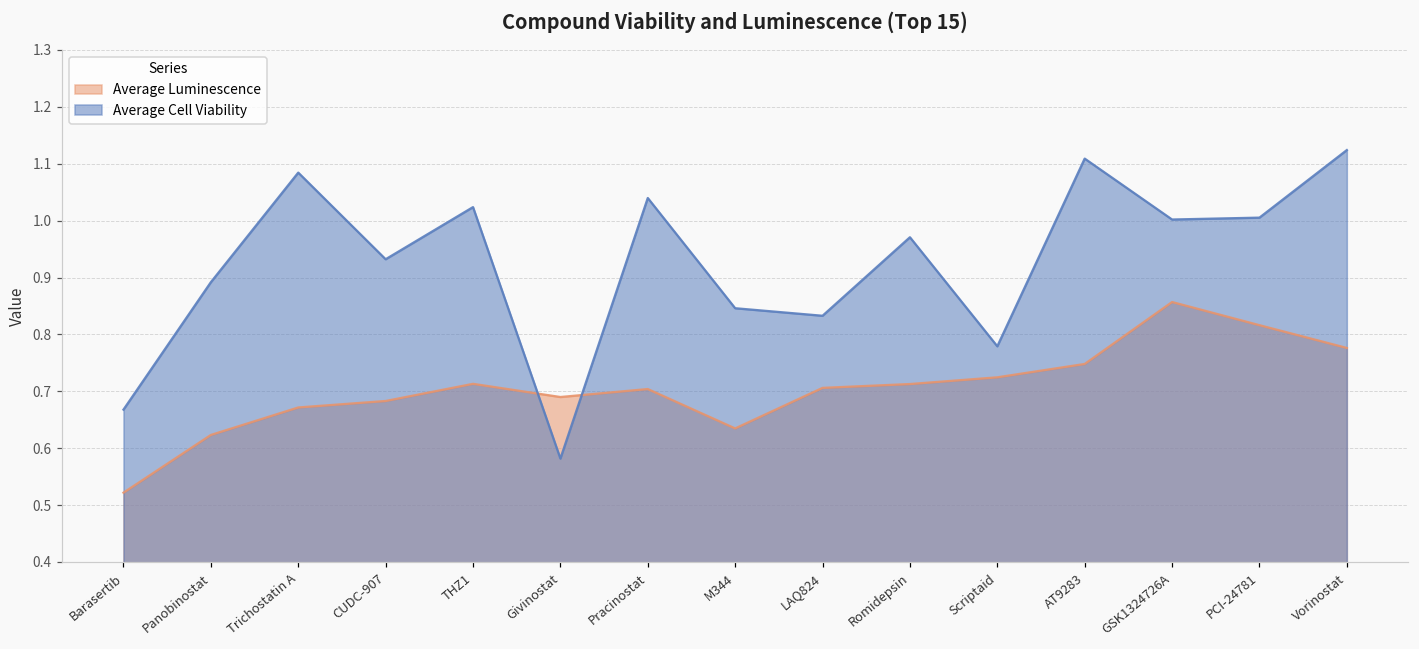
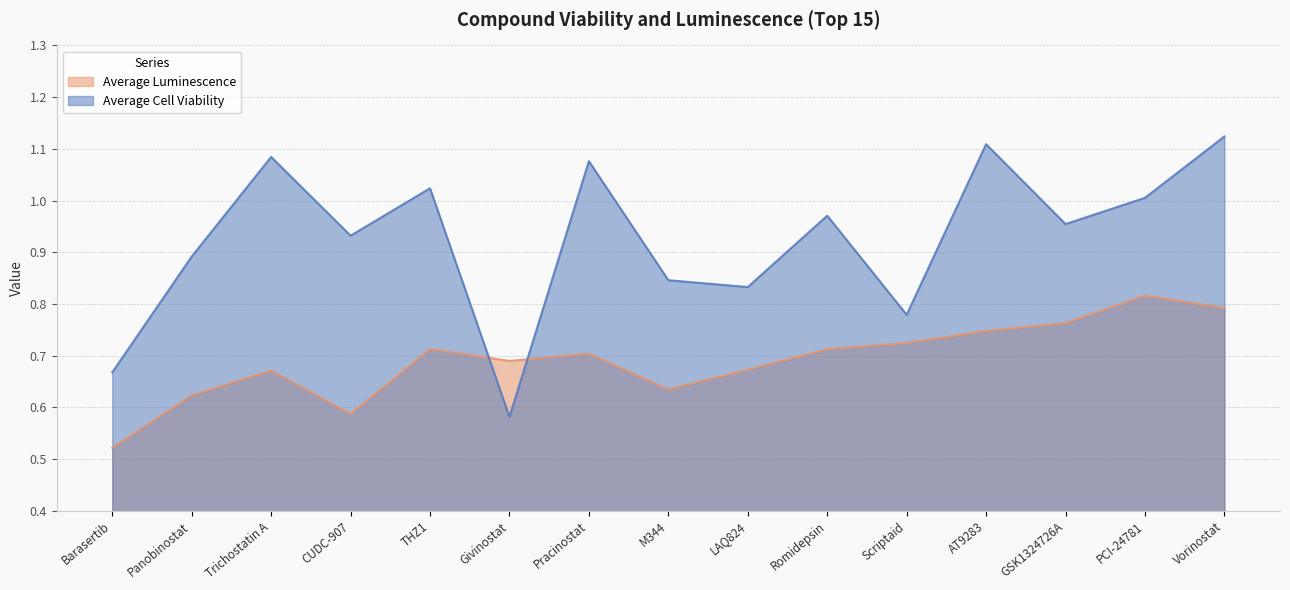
Average Luminescence, CUDC-907: 0.68 -> 0.59
Average Cell Viability, Pracinostat: 1.04 -> 1.08
Average Luminescence, LAQ824: 0.71 -> 0.67
Average Luminescence, GSK1324726A: 0.86 -> 0.76
Average Cell Viability, GSK1324726A: 1.00 -> 0.95
Average Luminescence, Vorinostat: 0.78 -> 0.79
